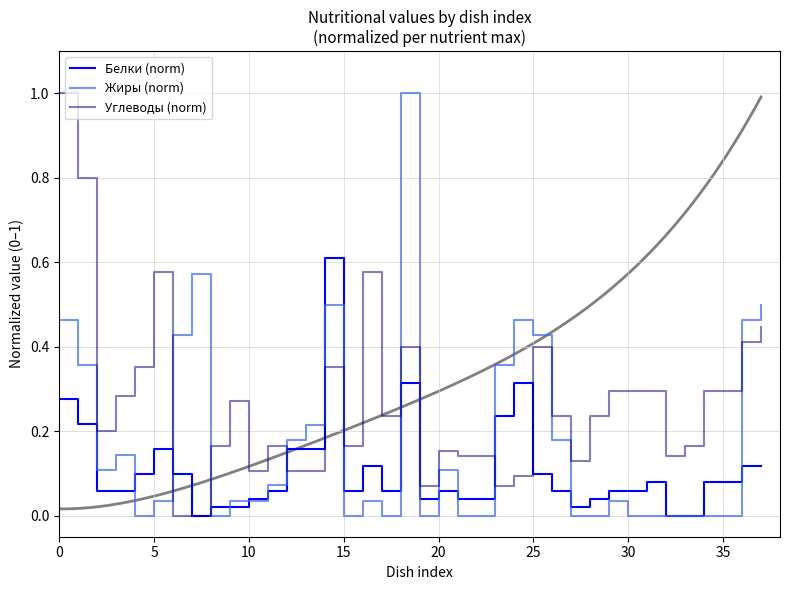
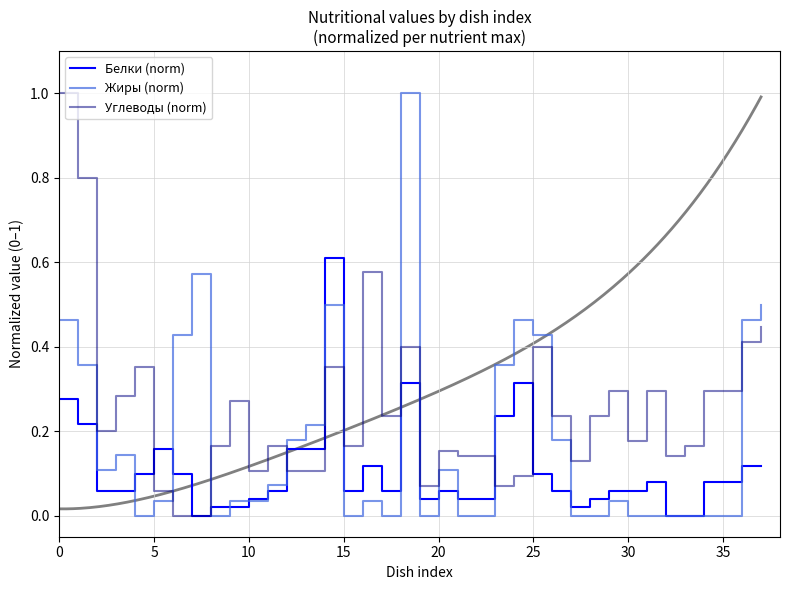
Углеводы (norm), 5: 0.58 -> 0.06
Углеводы (norm), 30: 0.29 -> 0.18
